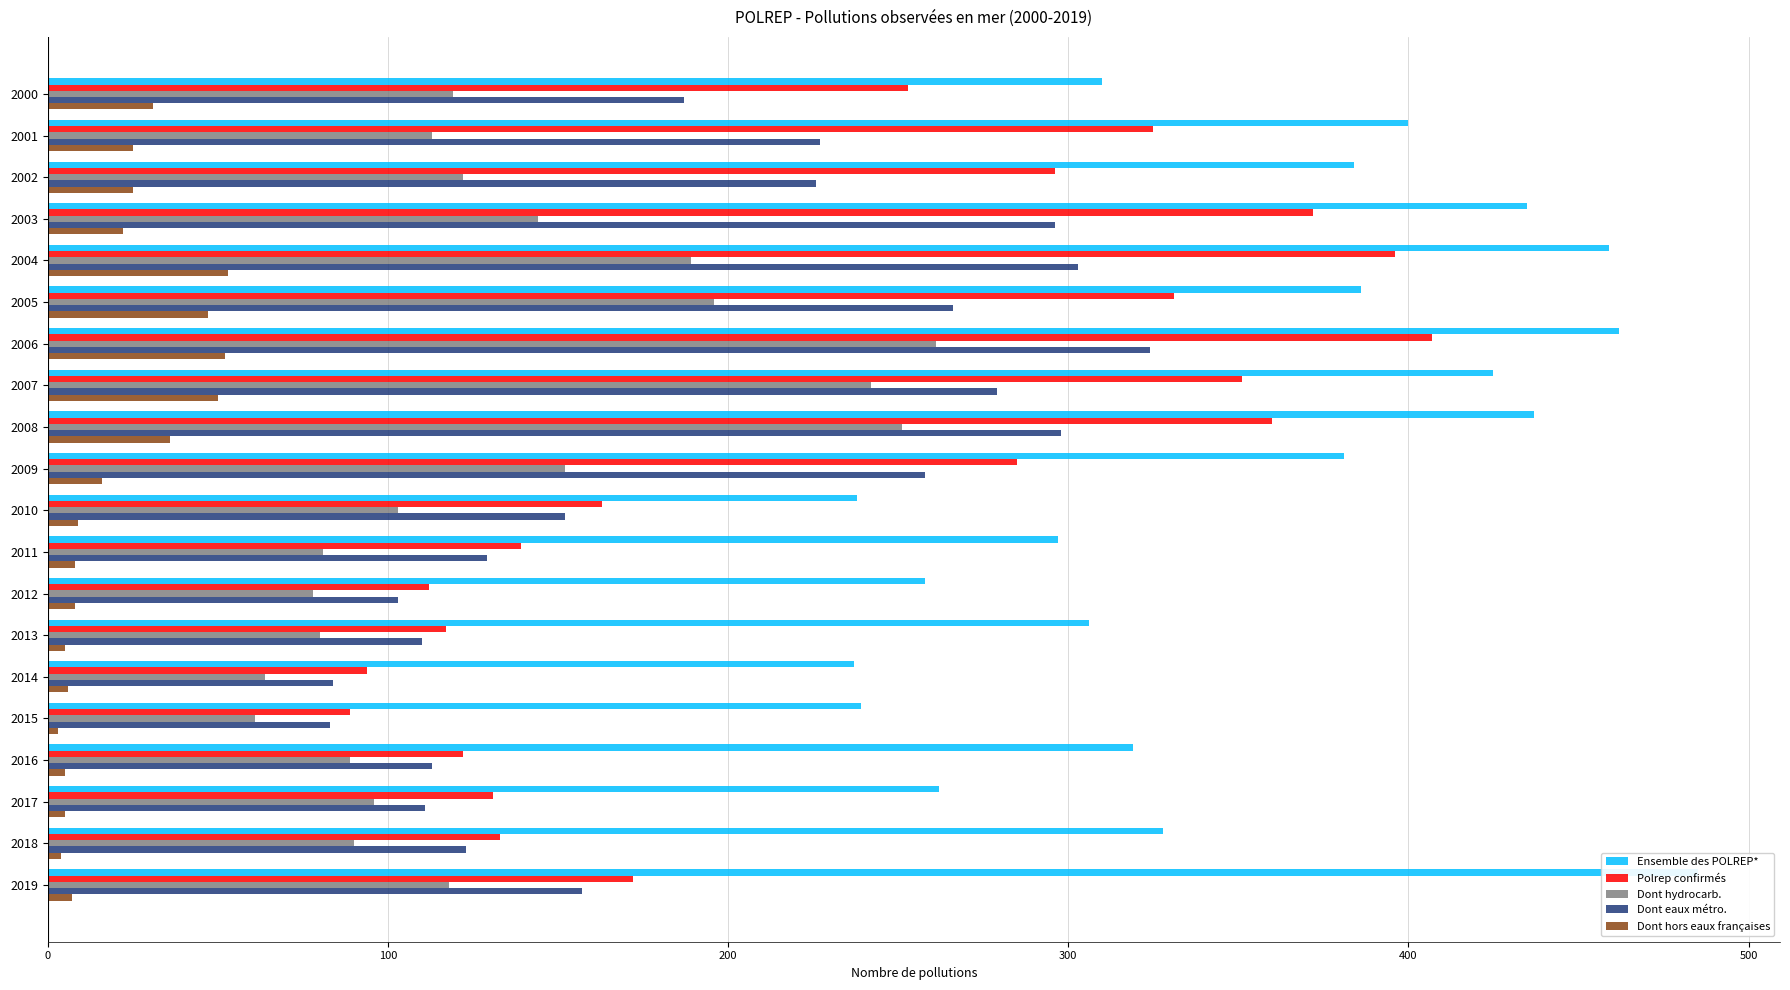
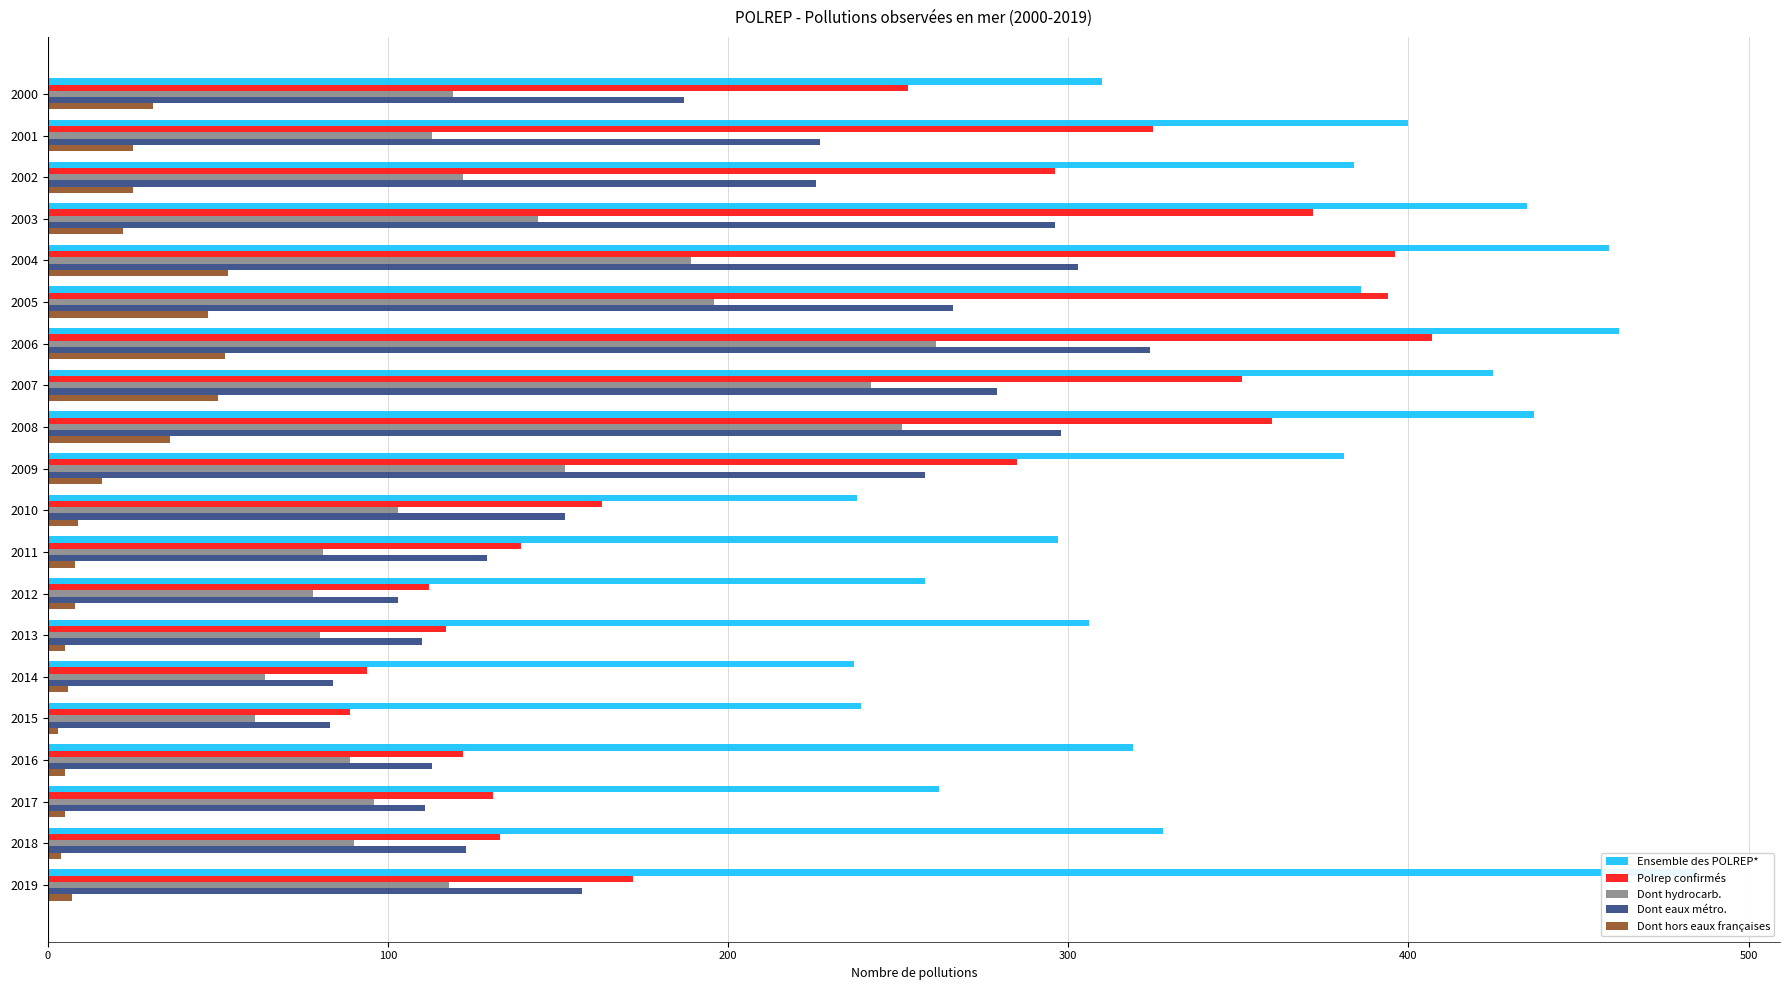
Polrep confirmés, 2005: 331 -> 394
